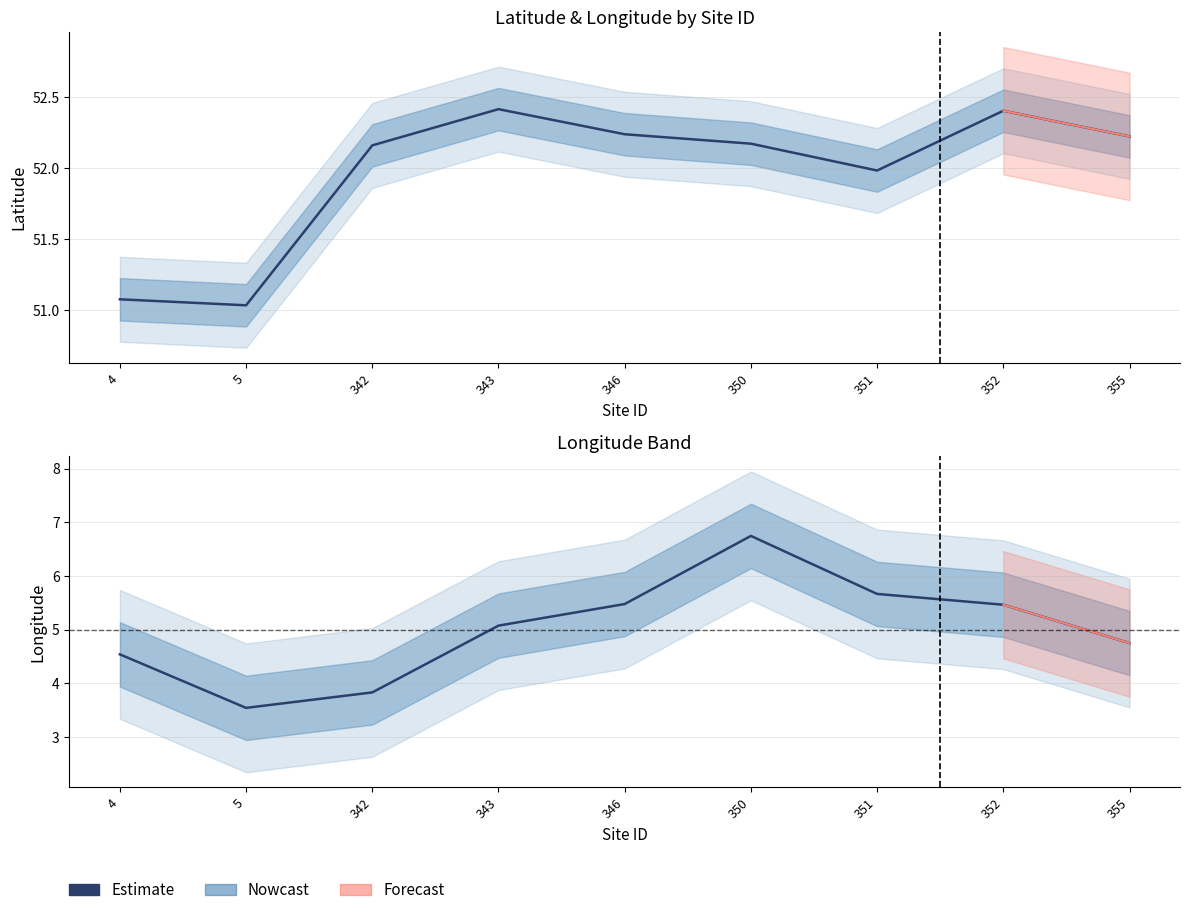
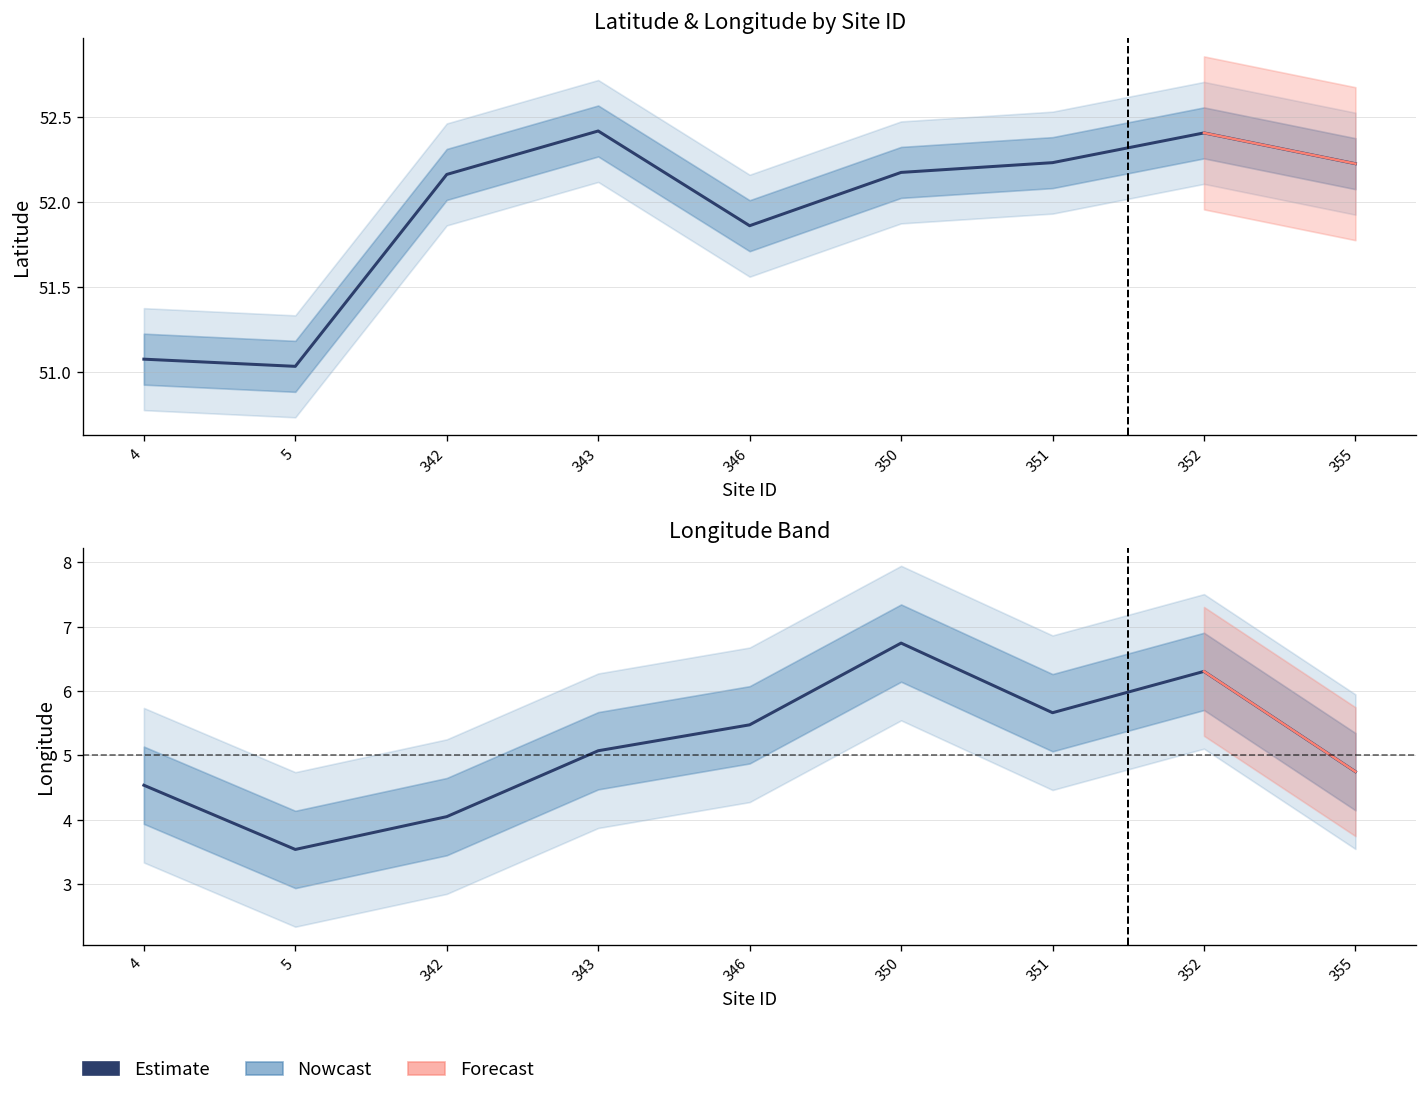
Latitude & Longitude by Site ID, Estimate, 346: 52.24 -> 51.86
Latitude & Longitude by Site ID, Estimate, 351: 51.98 -> 52.23
Longitude Band, Estimate, 342: 3.8 -> 4.1
Longitude Band, Estimate, 352: 5.5 -> 6.3
